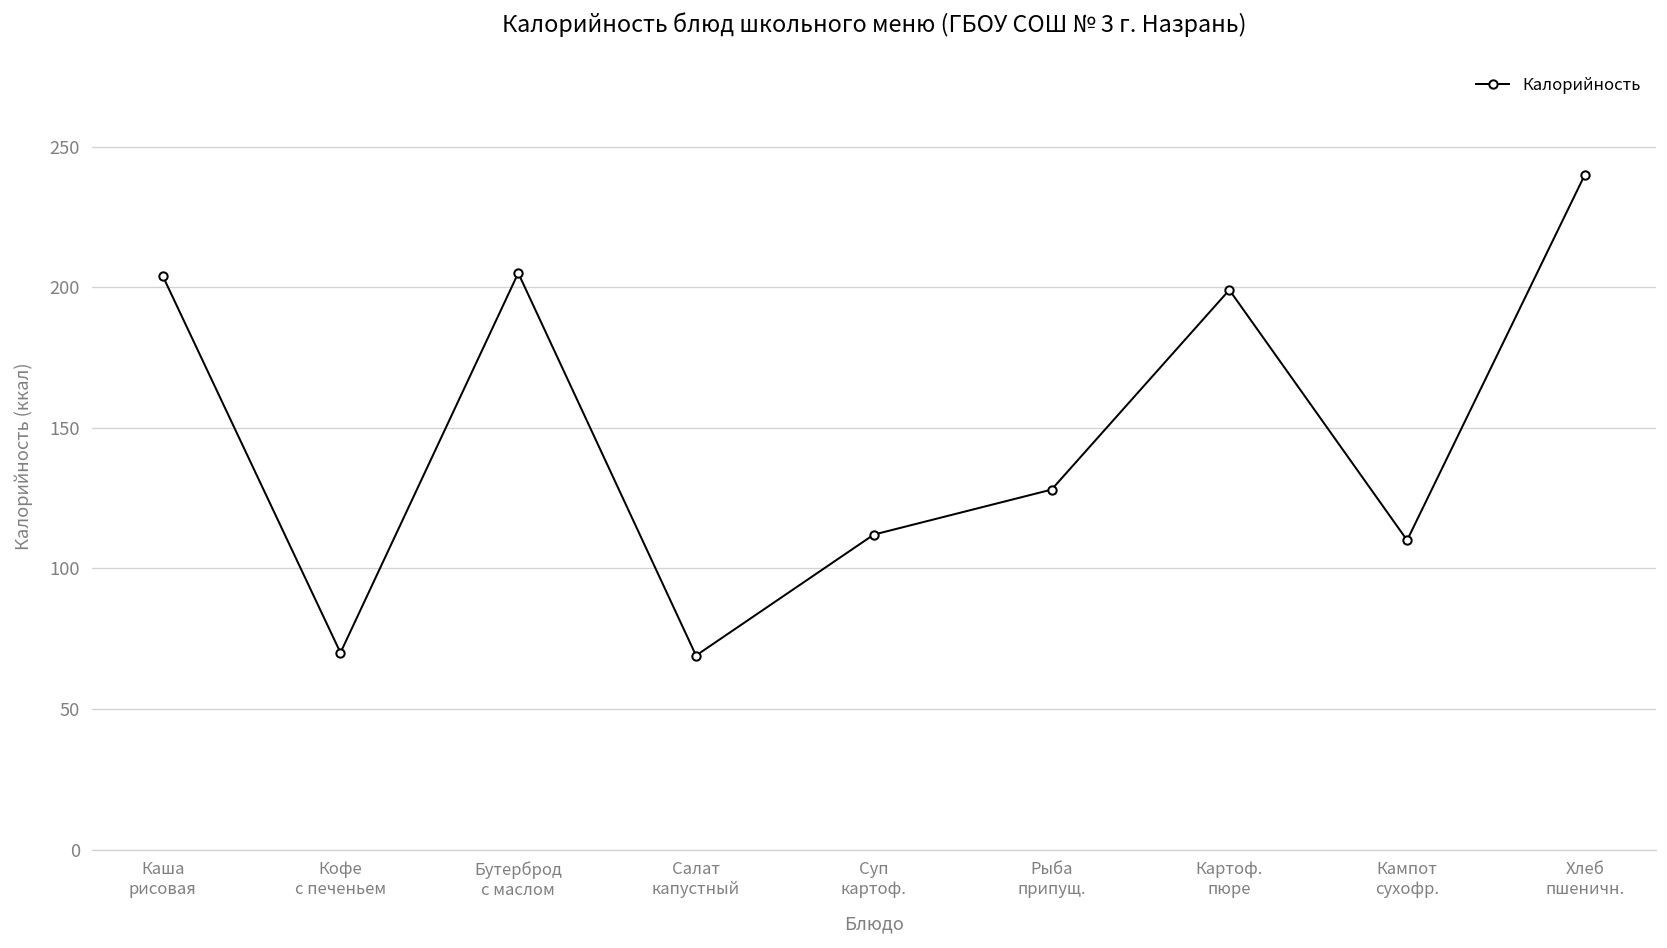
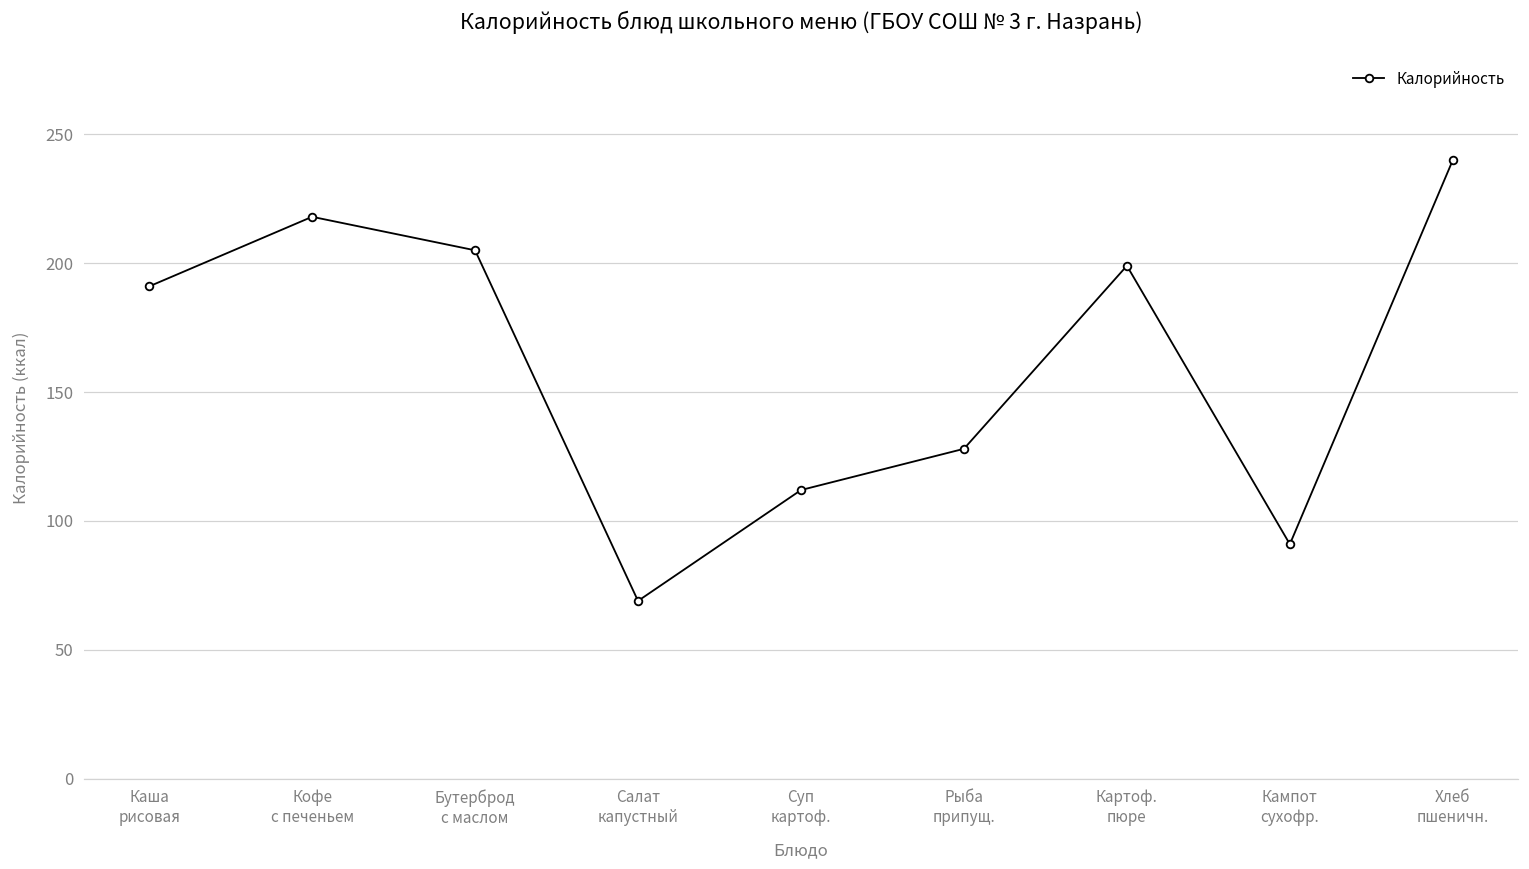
Каша рисовая: 204 -> 191
Кофе с печеньем: 70 -> 218
Кампот сухофр.: 110 -> 91
